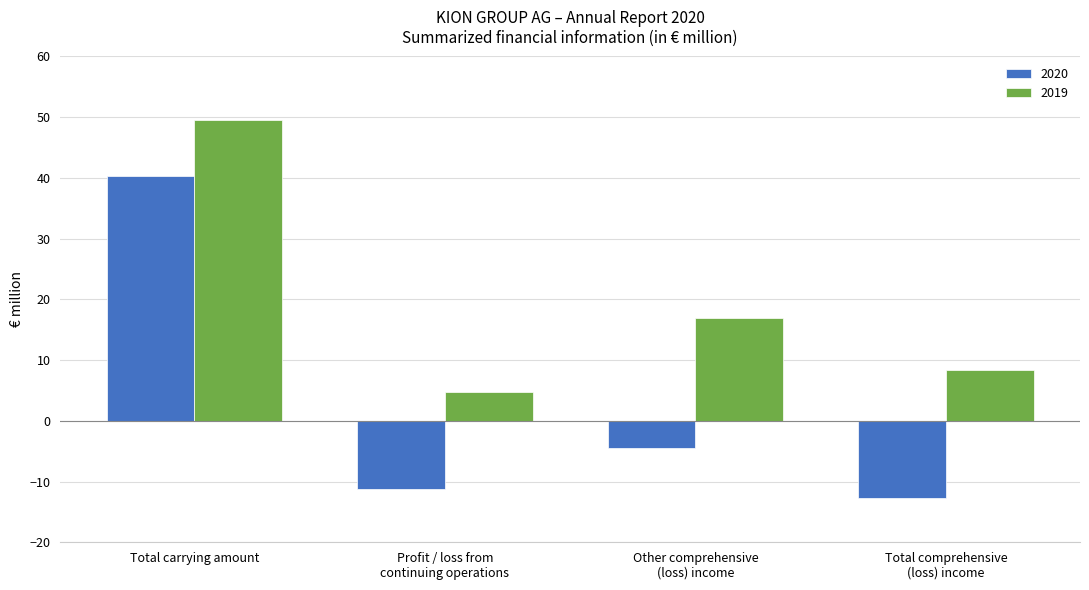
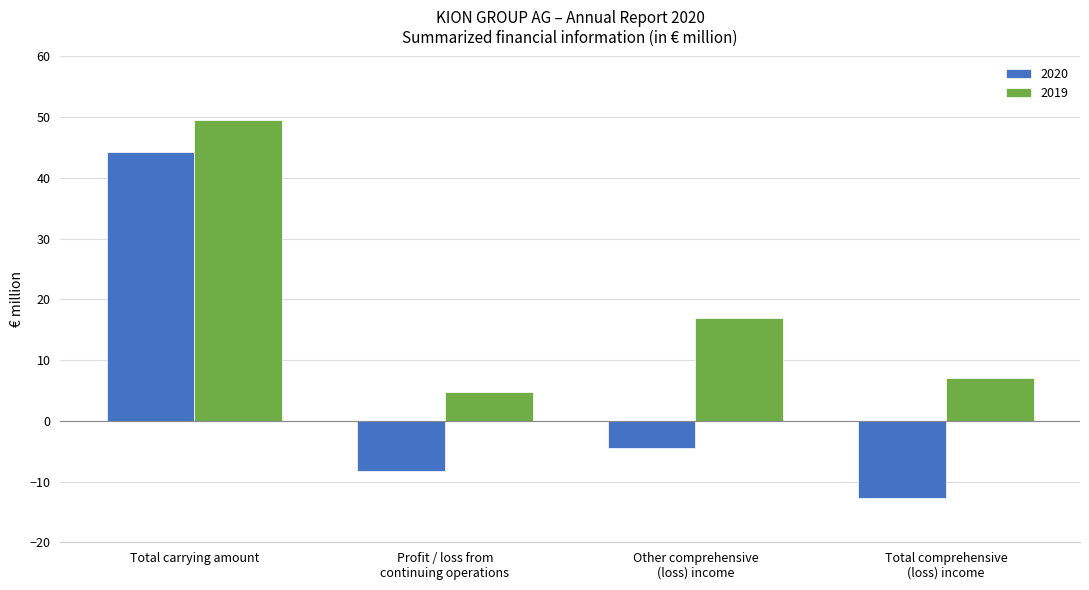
2020, Total carrying amount: 40 -> 44
2020, Profit / loss from continuing operations: -11 -> -8
2019, Total comprehensive (loss) income: 8 -> 7
